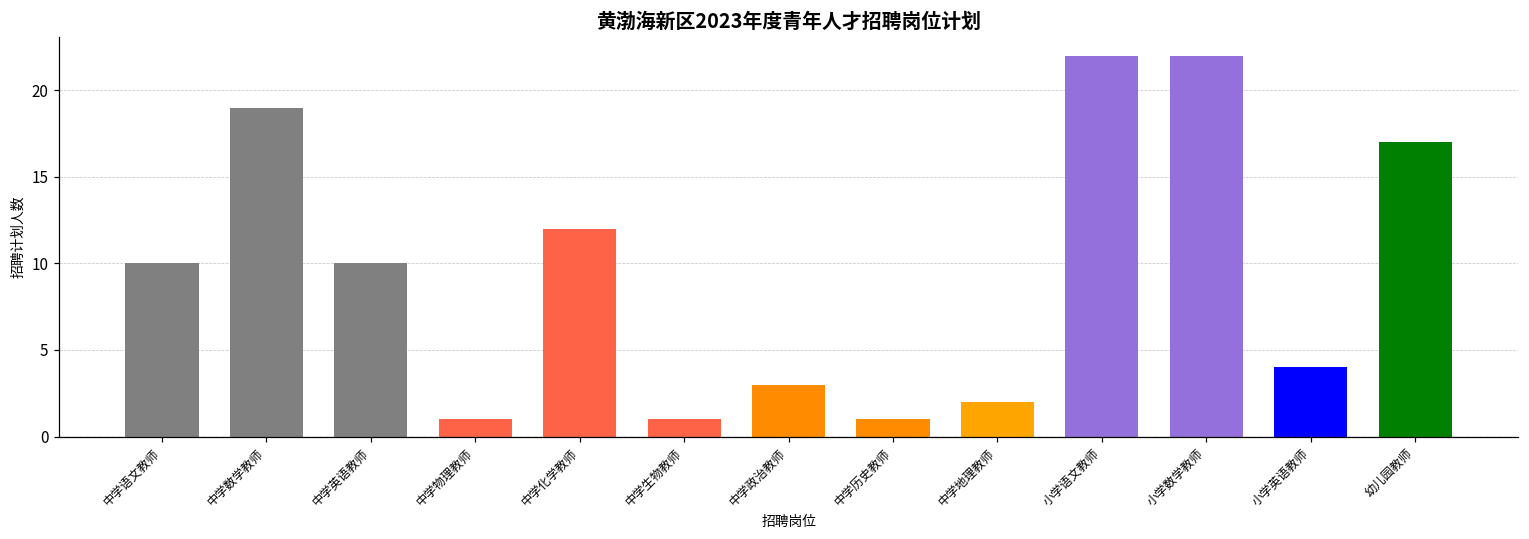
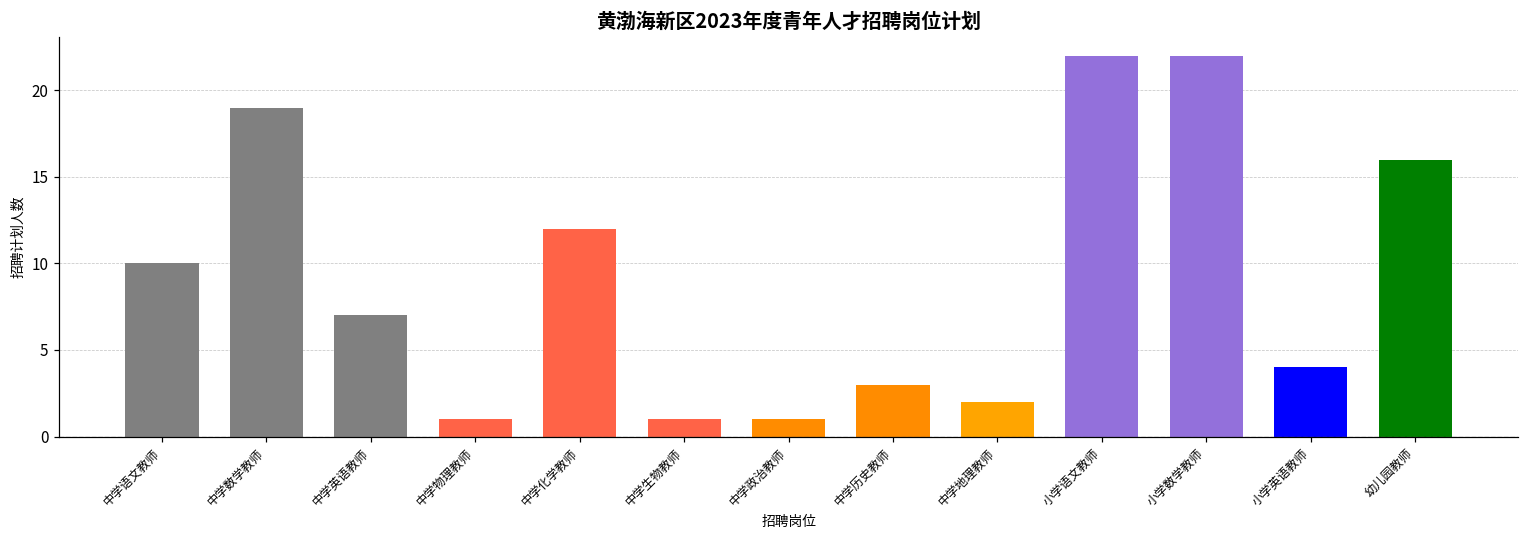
中学英语教师: 10 -> 7
中学政治教师: 3 -> 1
中学历史教师: 1 -> 3
幼儿园教师: 17 -> 16
